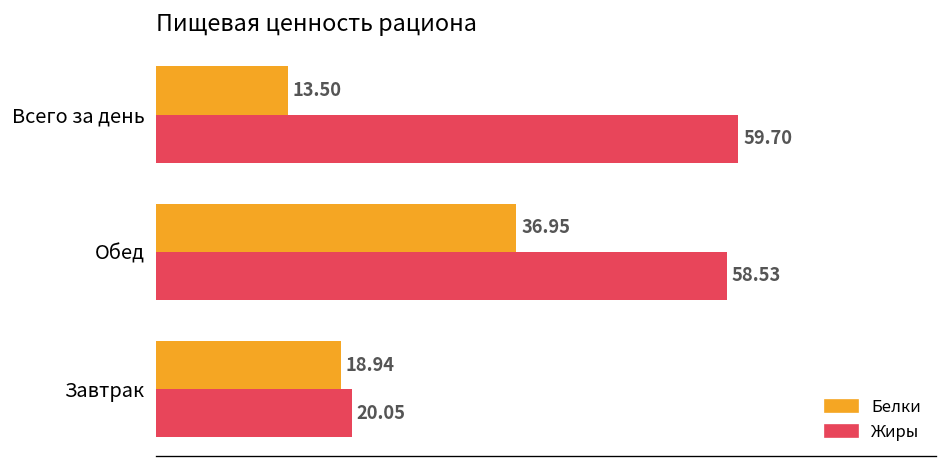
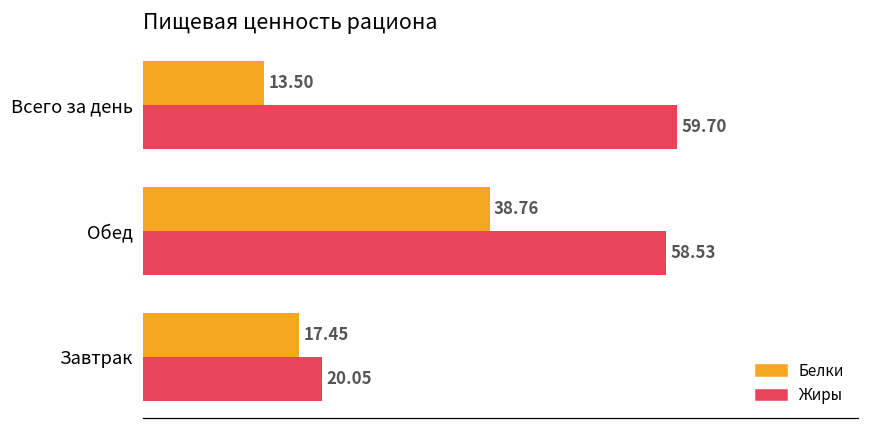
Белки, Обед: 36.95 -> 38.76
Белки, Завтрак: 18.94 -> 17.45
